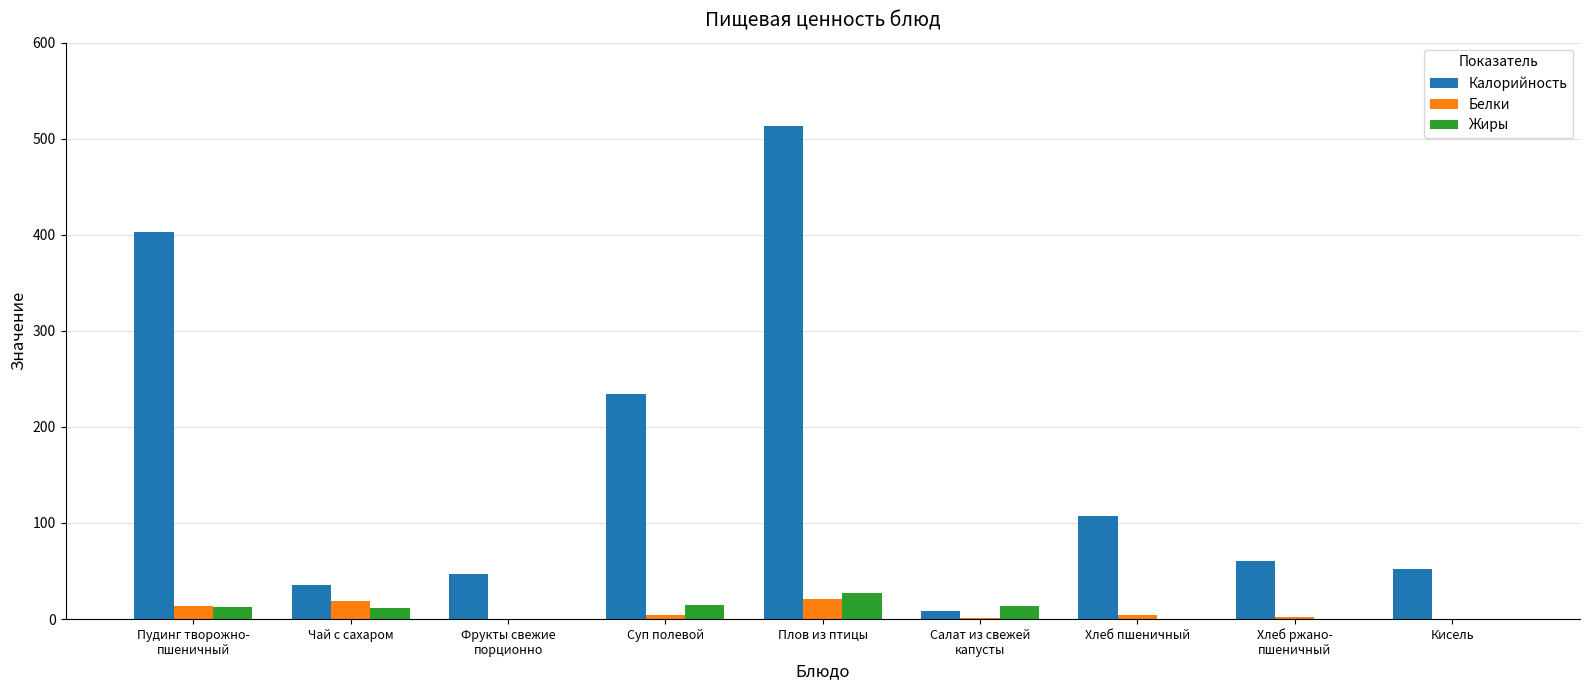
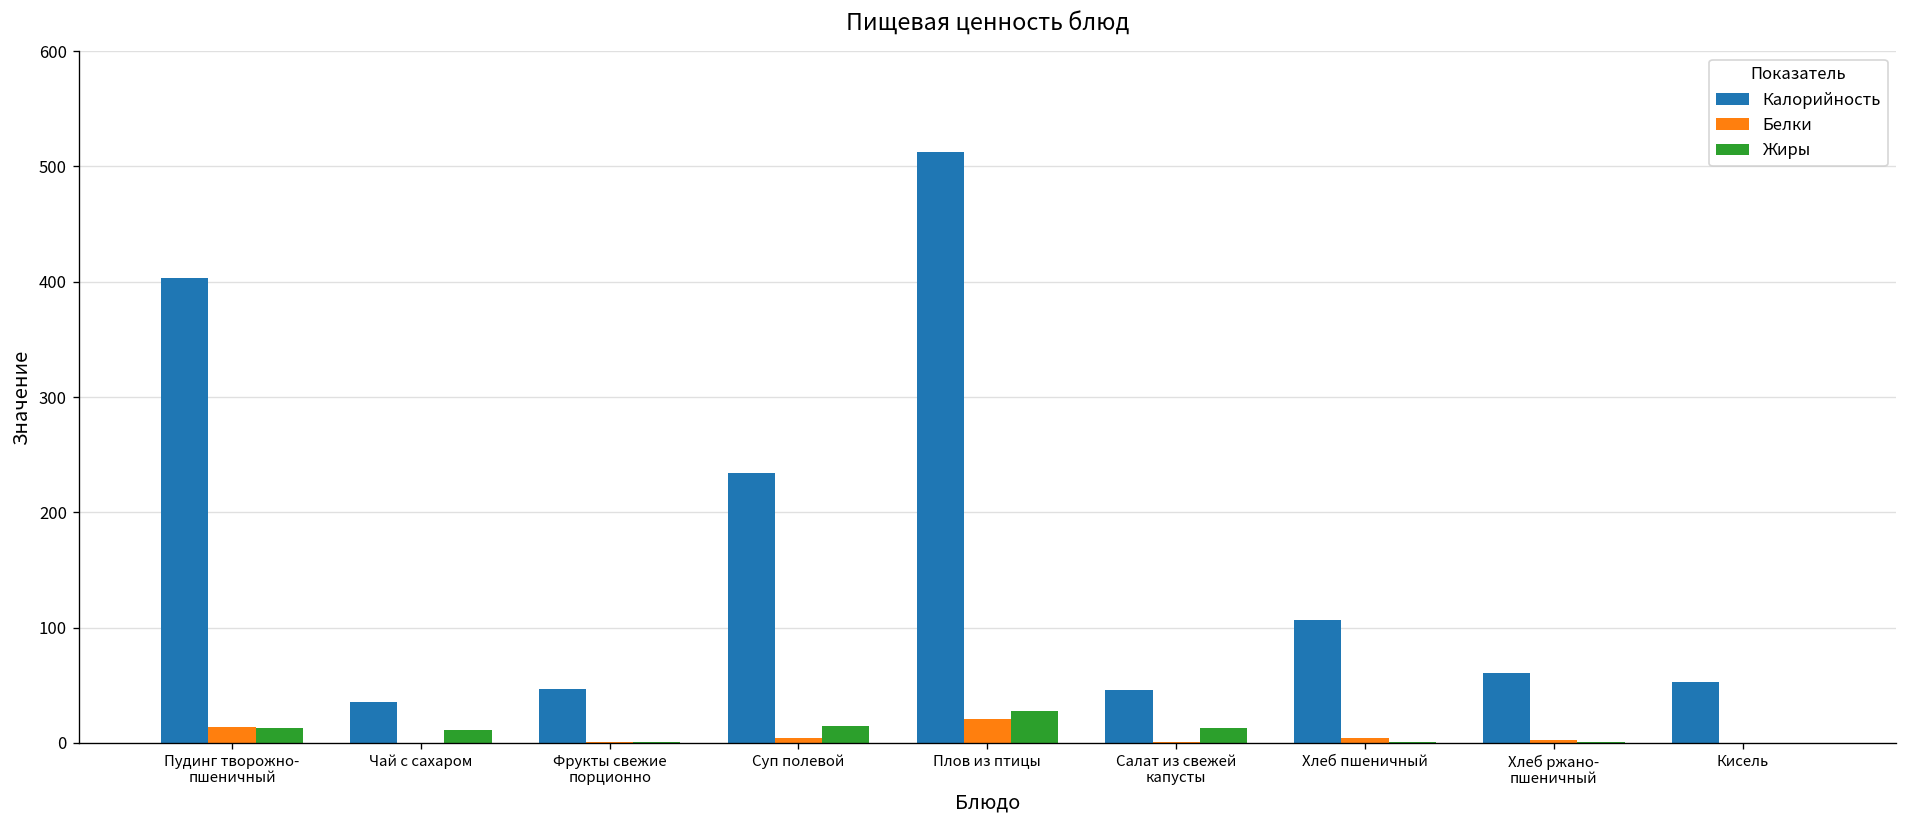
Белки, Чай с сахаром: 20 -> 0
Калорийность, Салат из свежей капусты: 10 -> 50
